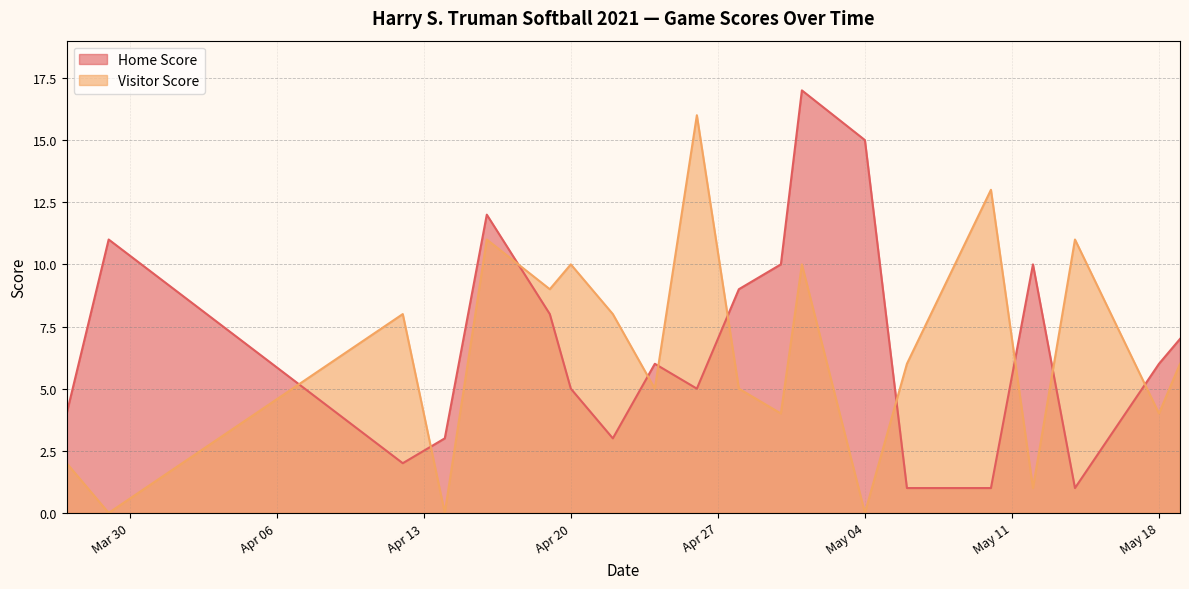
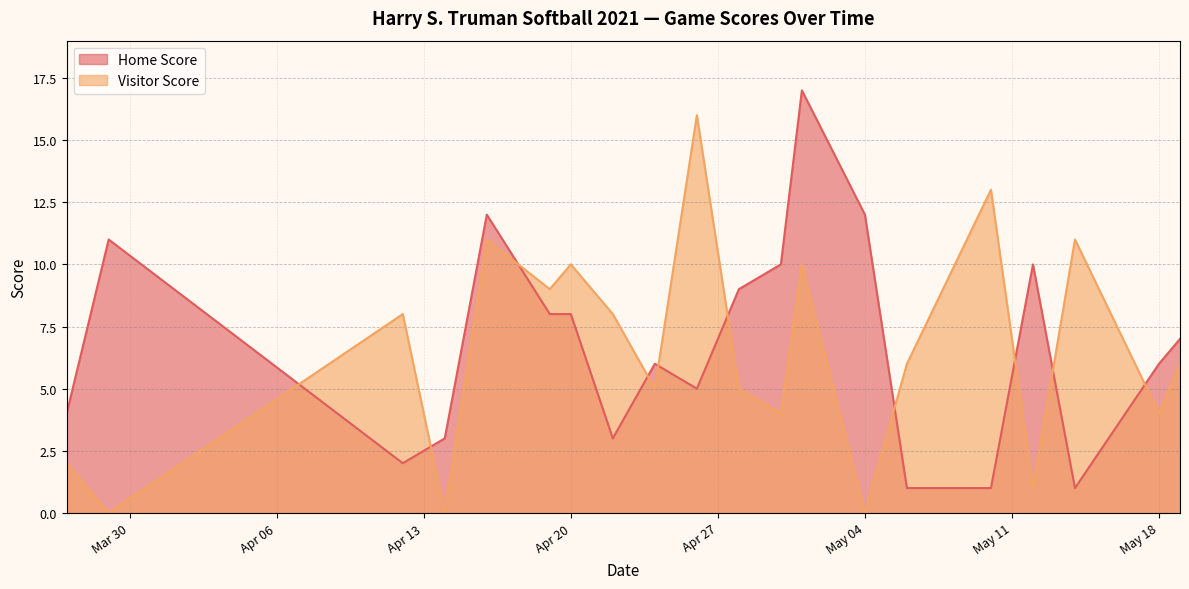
Home Score, Apr 20: 5 -> 8
Home Score, May 04: 15 -> 12
